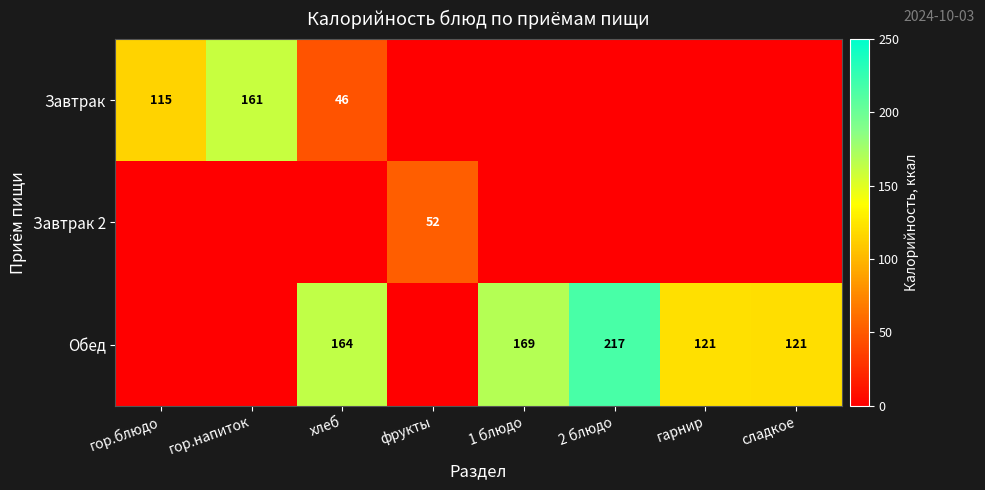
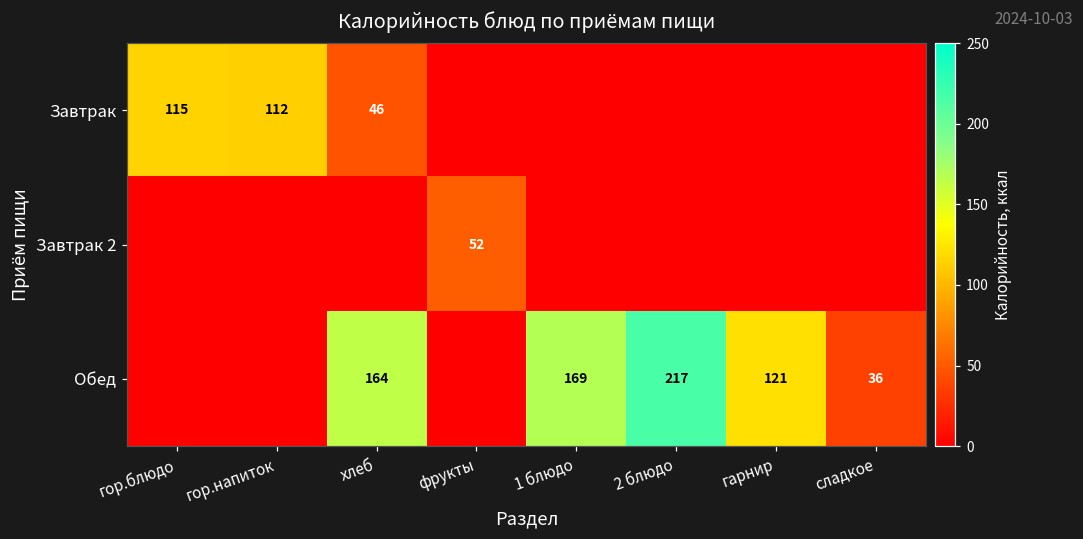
Завтрак, гор.напиток: 161 -> 112
Обед, сладкое: 121 -> 36
